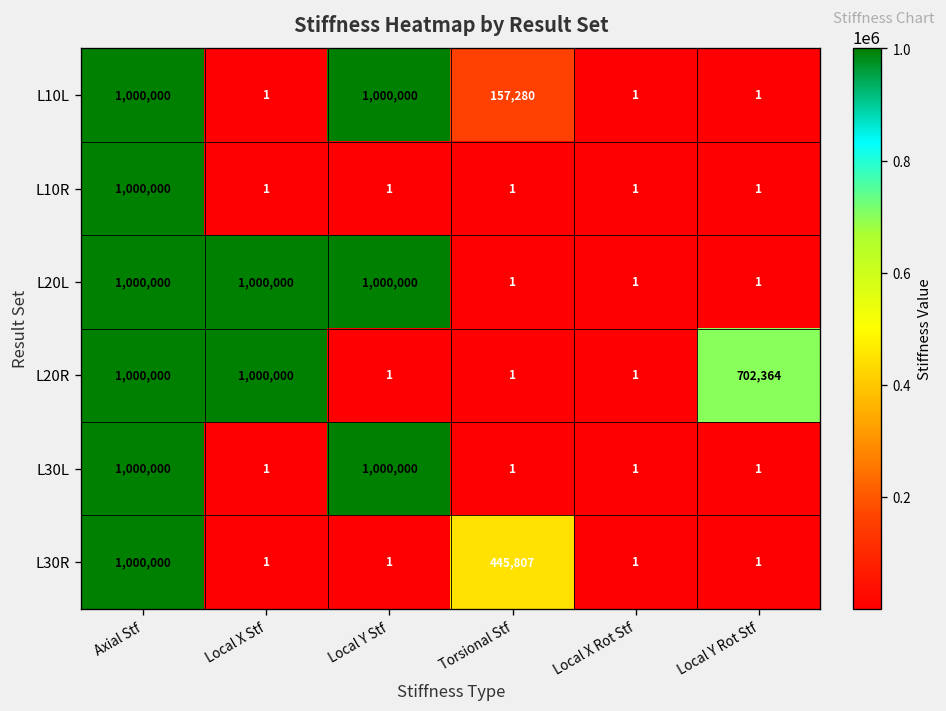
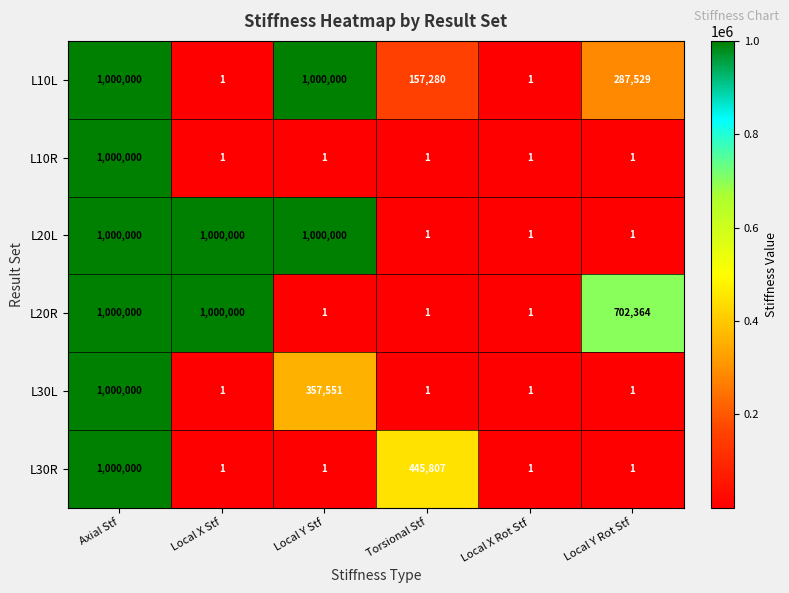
L10L, Local Y Rot Stf: 1 -> 287,529
L30L, Local Y Stf: 1,000,000 -> 357,551
